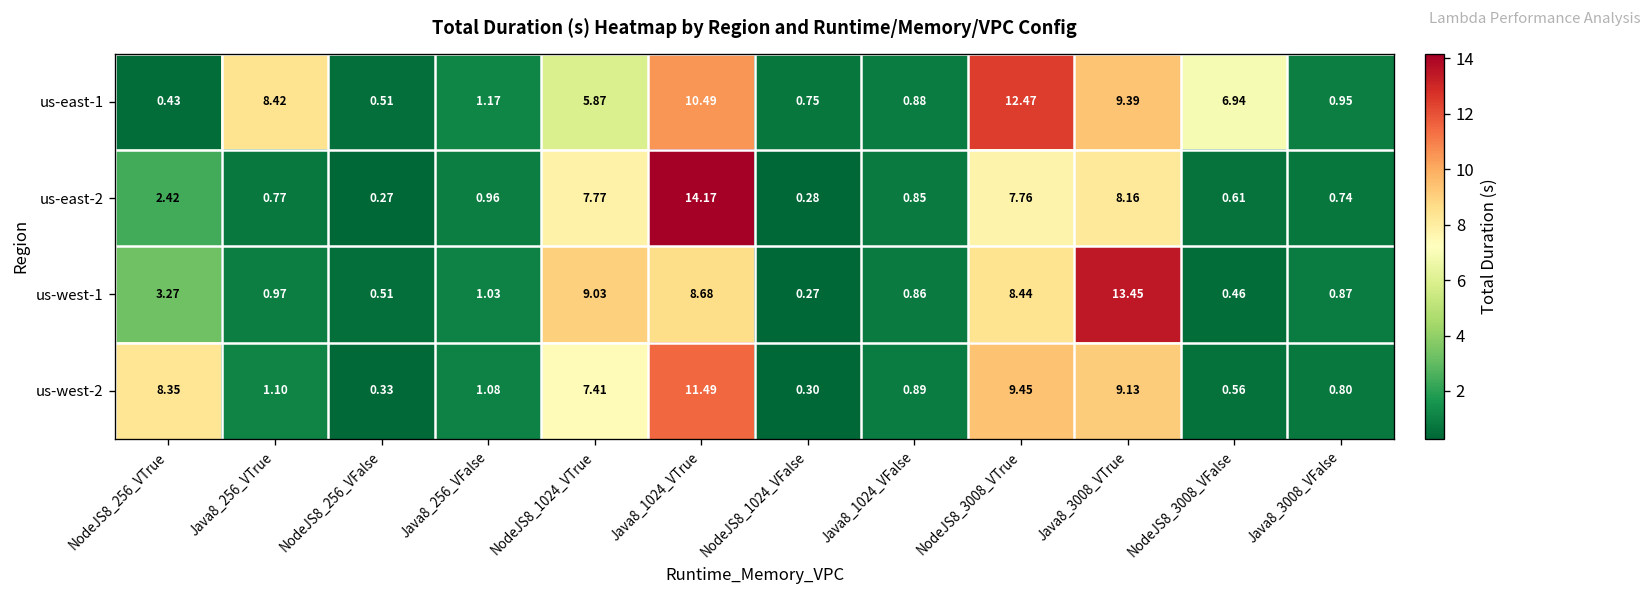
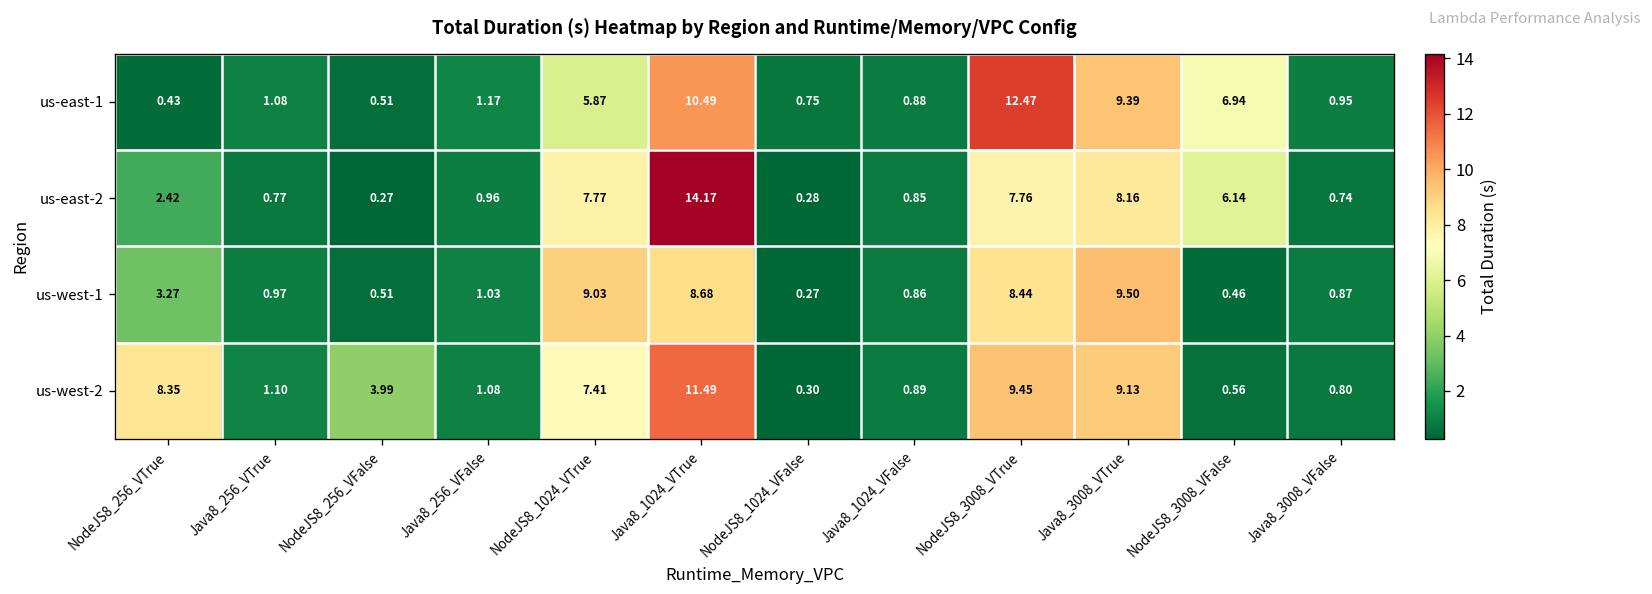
us-east-1, Java8_256_VTrue: 8.42 -> 1.08
us-east-2, NodeJS8_3008_VFalse: 0.61 -> 6.14
us-west-1, Java8_3008_VTrue: 13.45 -> 9.50
us-west-2, NodeJS8_256_VFalse: 0.33 -> 3.99
